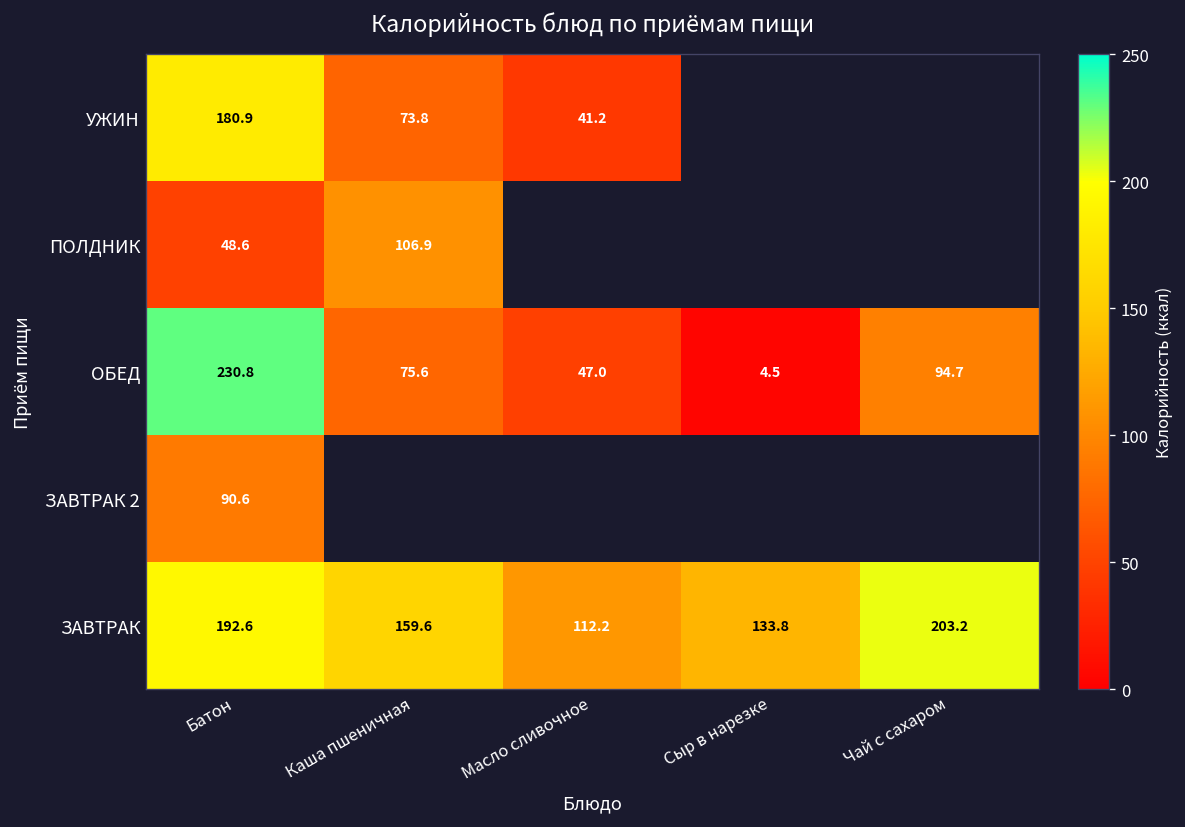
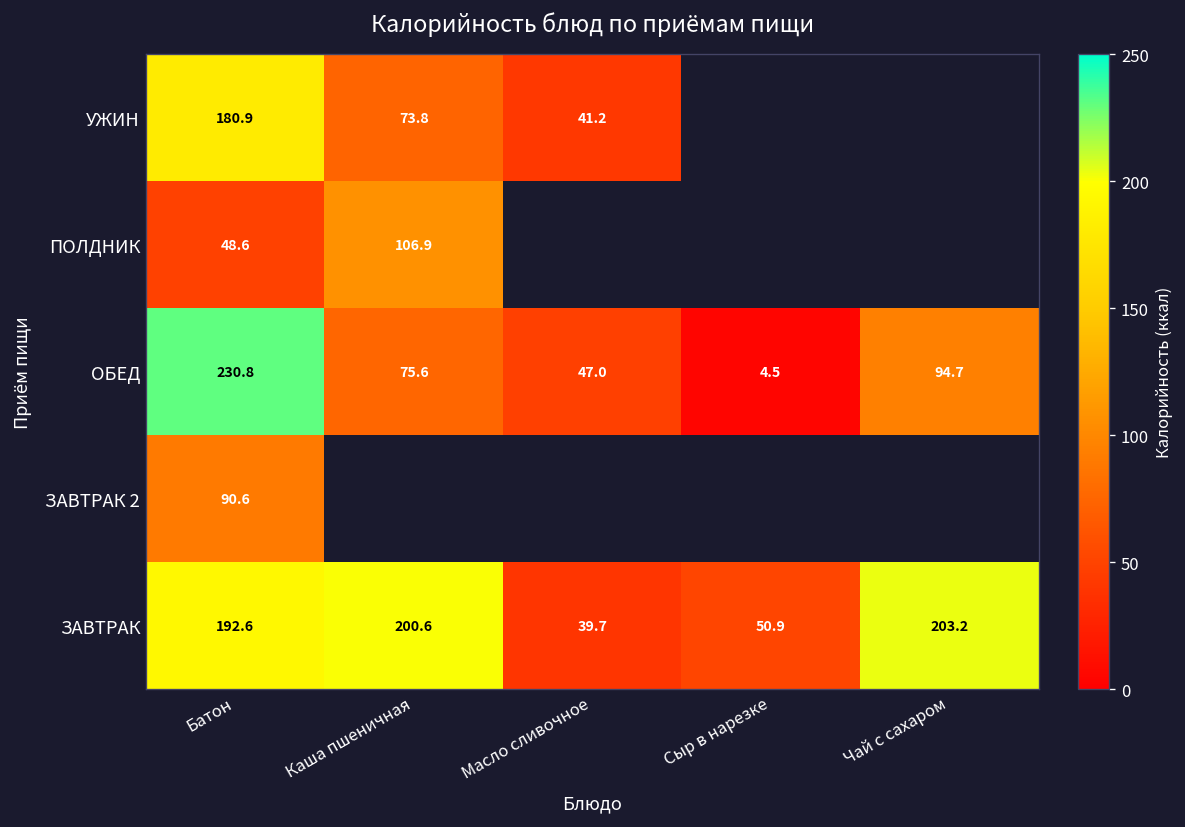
ЗАВТРАК, Каша пшеничная: 159.6 -> 200.6
ЗАВТРАК, Масло сливочное: 112.2 -> 39.7
ЗАВТРАК, Сыр в нарезке: 133.8 -> 50.9
